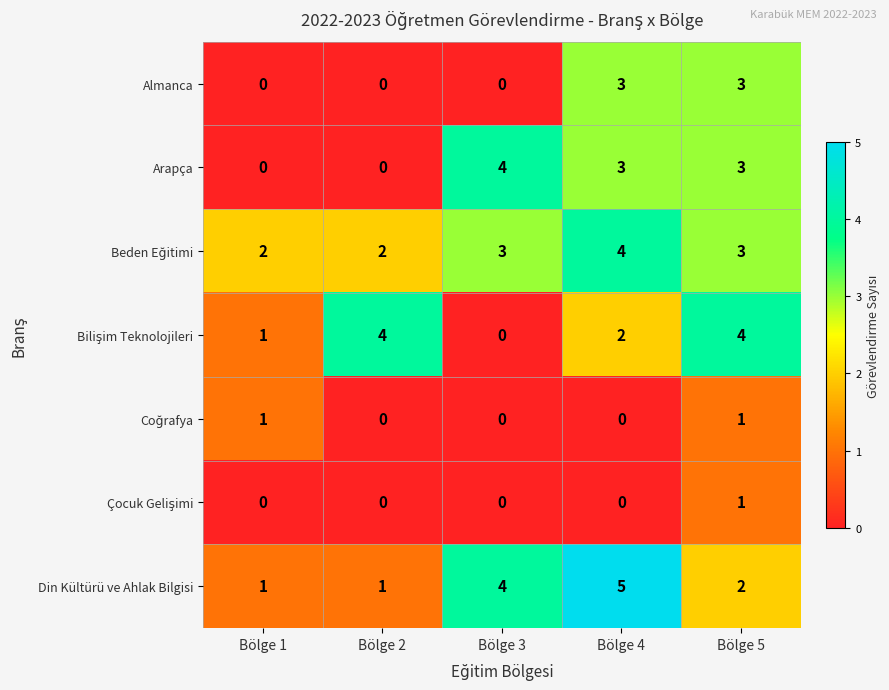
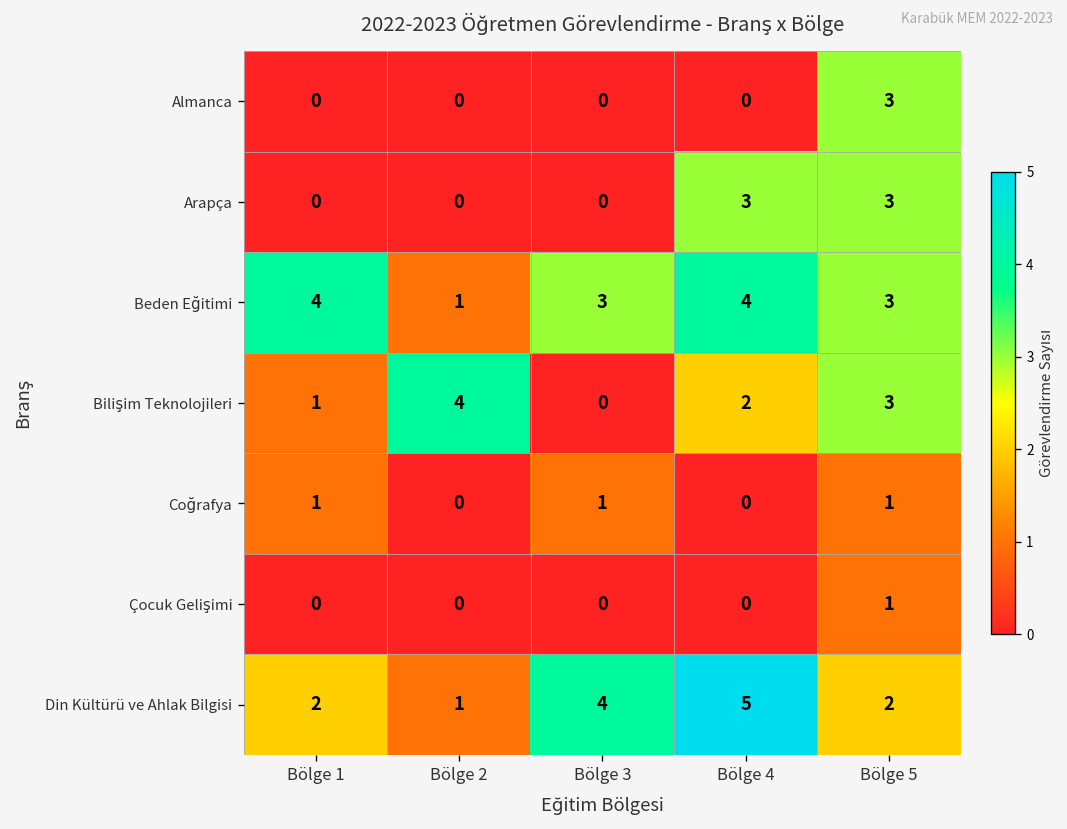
Almanca, Bölge 4: 3 -> 0
Arapça, Bölge 3: 4 -> 0
Beden Eğitimi, Bölge 1: 2 -> 4
Beden Eğitimi, Bölge 2: 2 -> 1
Bilişim Teknolojileri, Bölge 5: 4 -> 3
Coğrafya, Bölge 3: 0 -> 1
Din Kültürü ve Ahlak Bilgisi, Bölge 1: 1 -> 2
